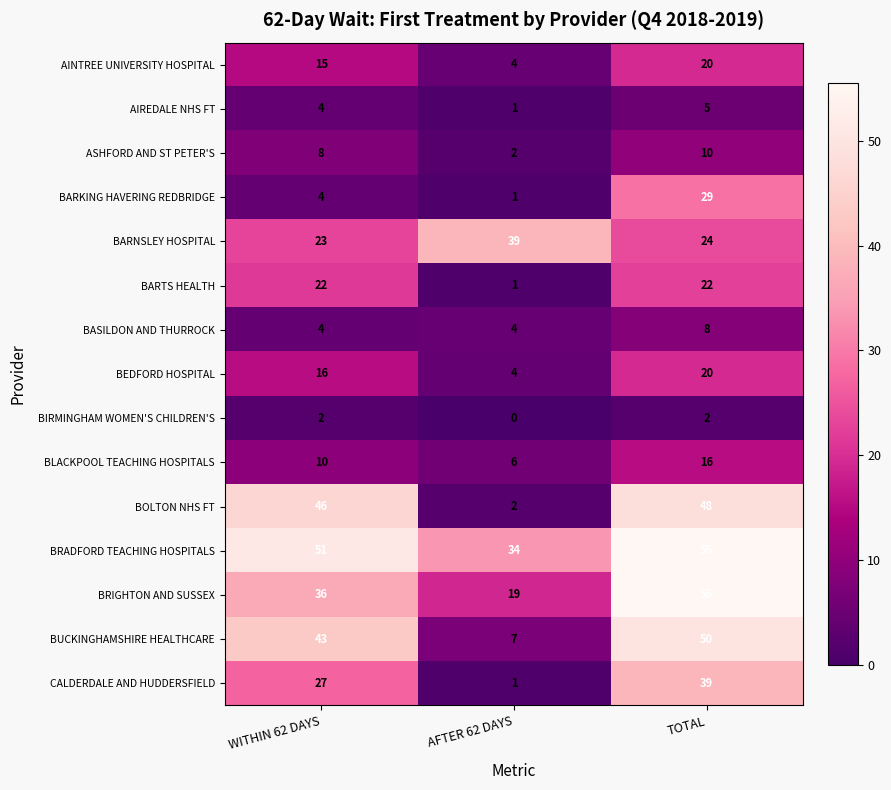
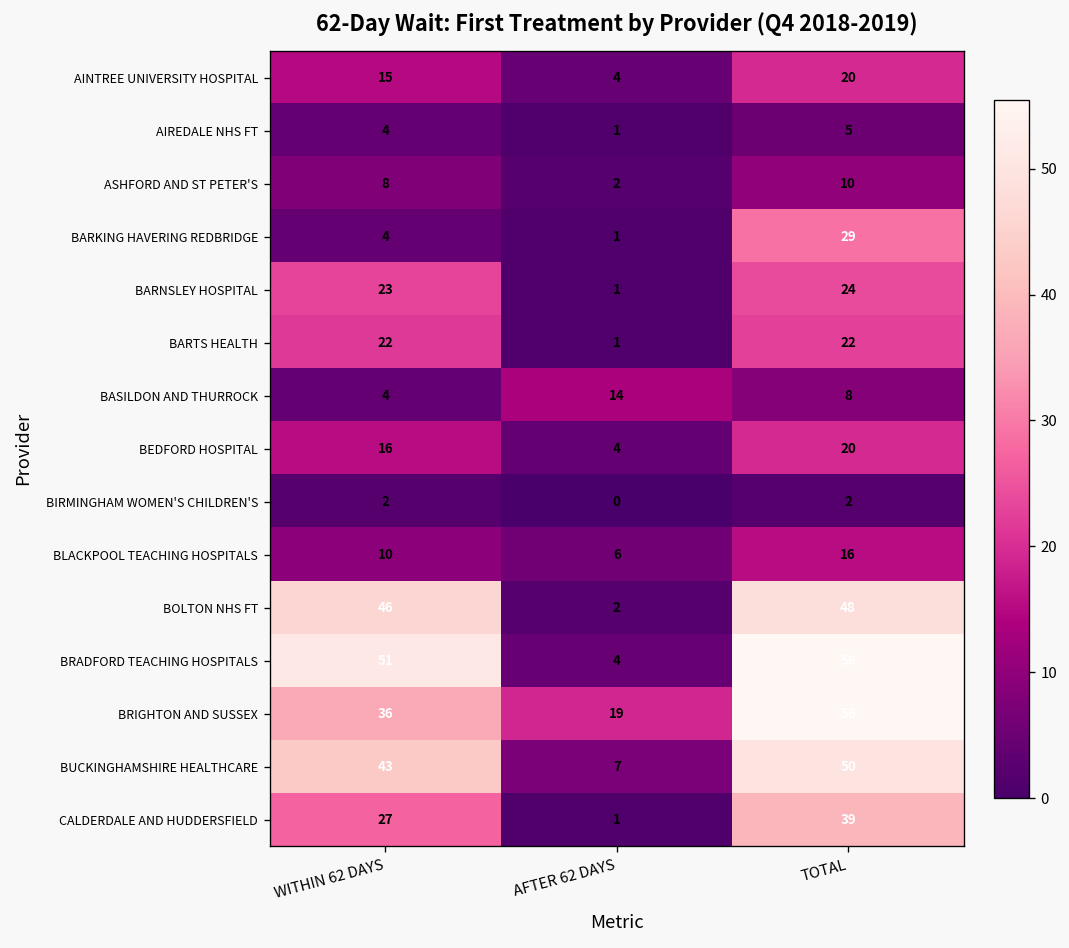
BARNSLEY HOSPITAL, AFTER 62 DAYS: 39 -> 1
BASILDON AND THURROCK, AFTER 62 DAYS: 4 -> 14
BRADFORD TEACHING HOSPITALS, AFTER 62 DAYS: 34 -> 4
